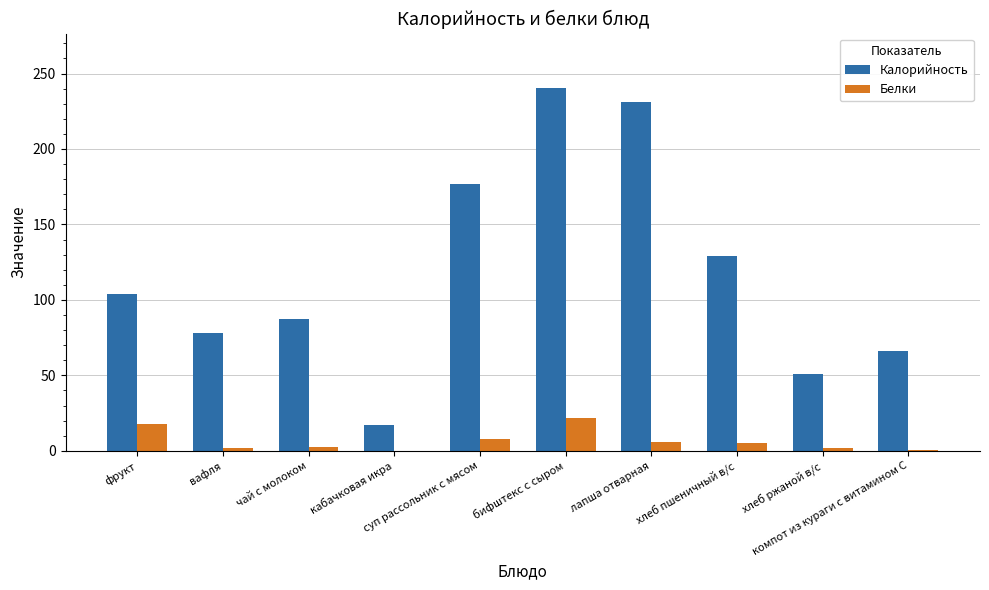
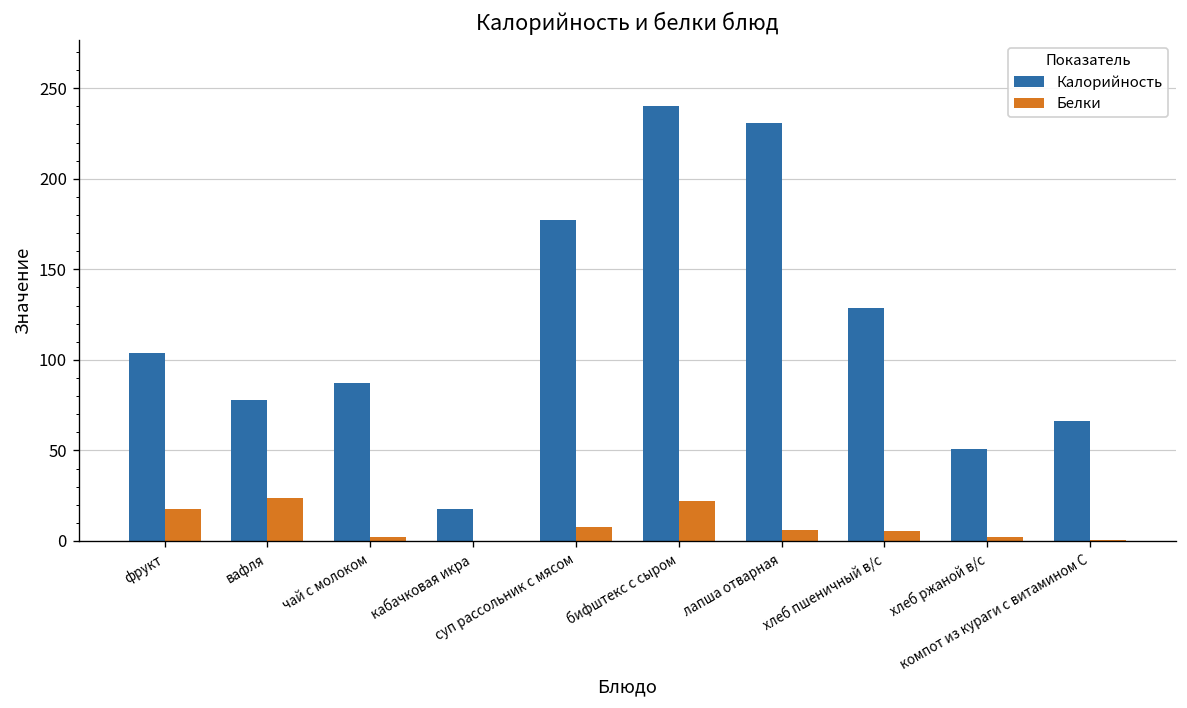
Белки, вафля: 2 -> 23
